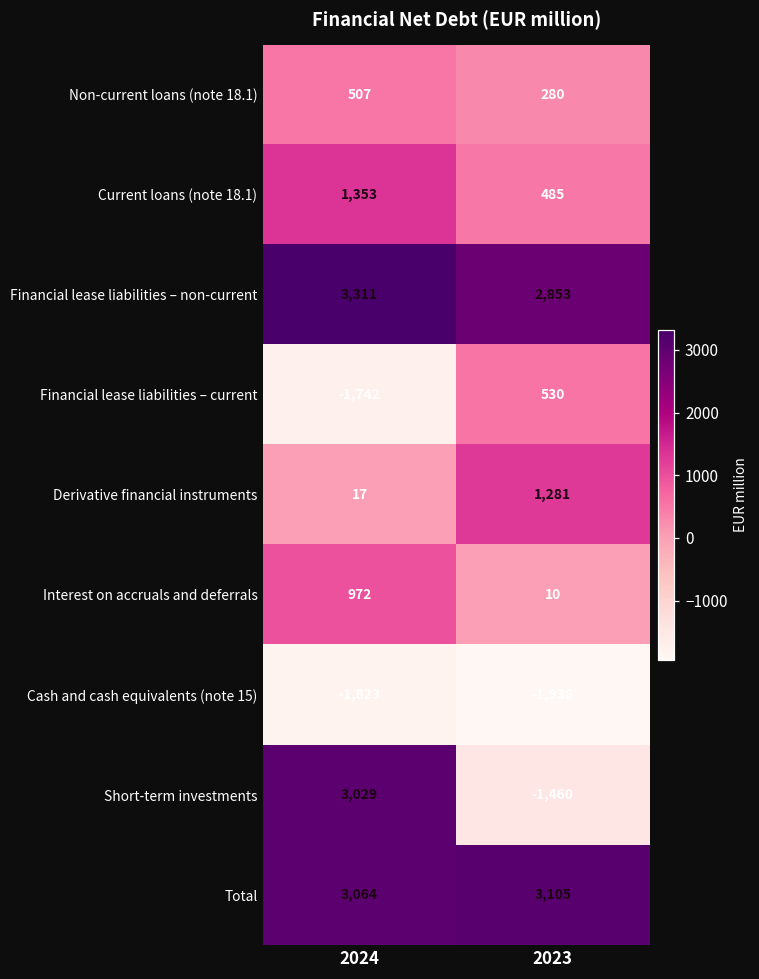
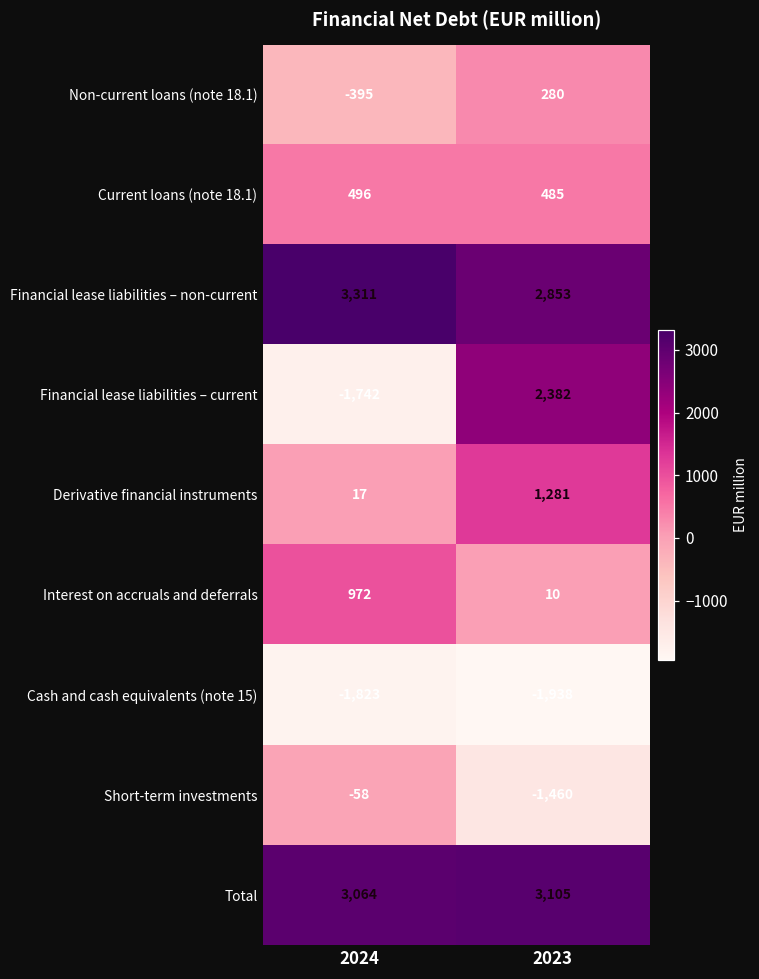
Non-current loans (note 18.1), 2024: 507 -> -395
Current loans (note 18.1), 2024: 1,353 -> 496
Financial lease liabilities – current, 2023: 530 -> 2,382
Short-term investments, 2024: 3,029 -> -58
